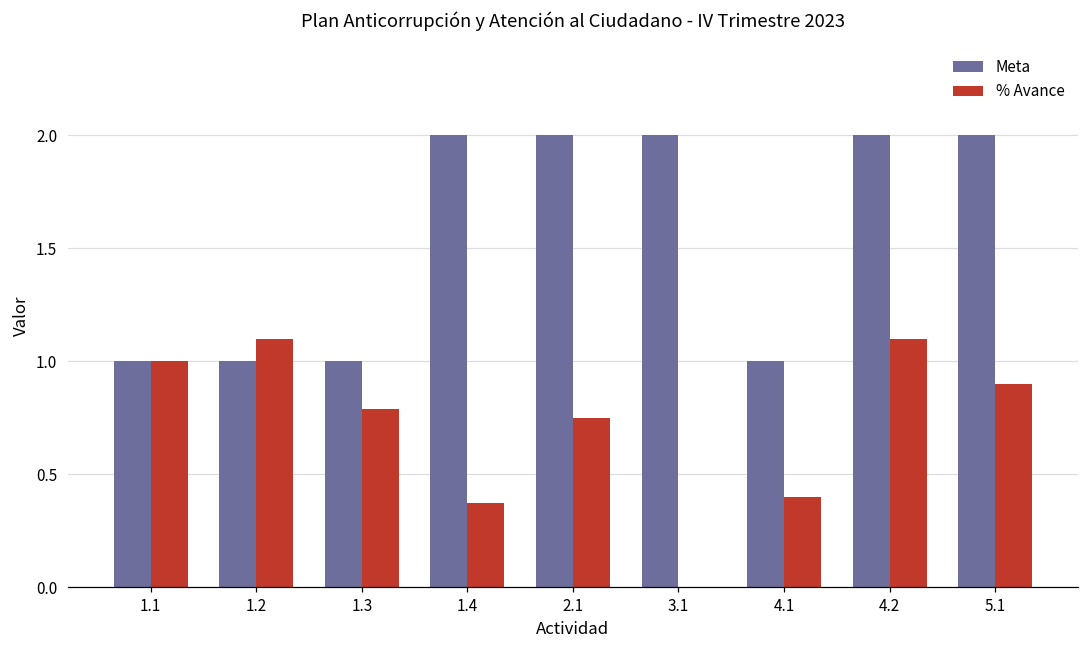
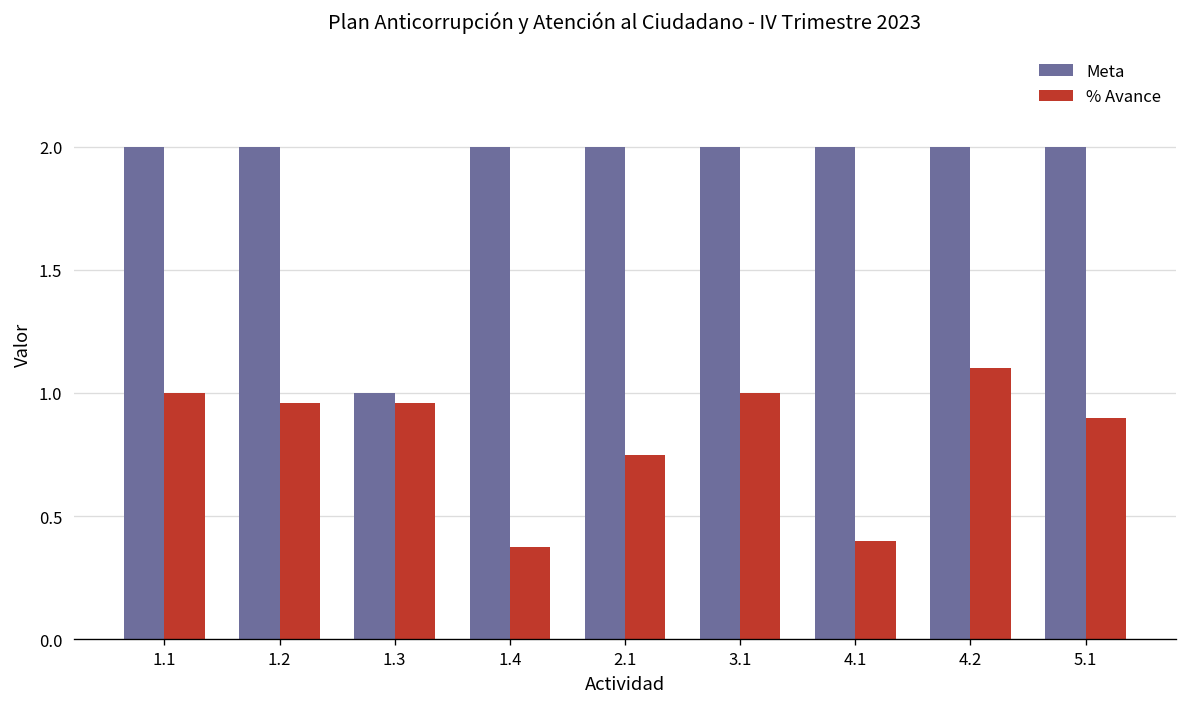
Meta, 1.1: 1 -> 2
Meta, 1.2: 1 -> 2
% Avance, 1.2: 1.10 -> 0.96
% Avance, 1.3: 0.79 -> 0.96
% Avance, 3.1: 0 -> 1
Meta, 4.1: 1 -> 2
